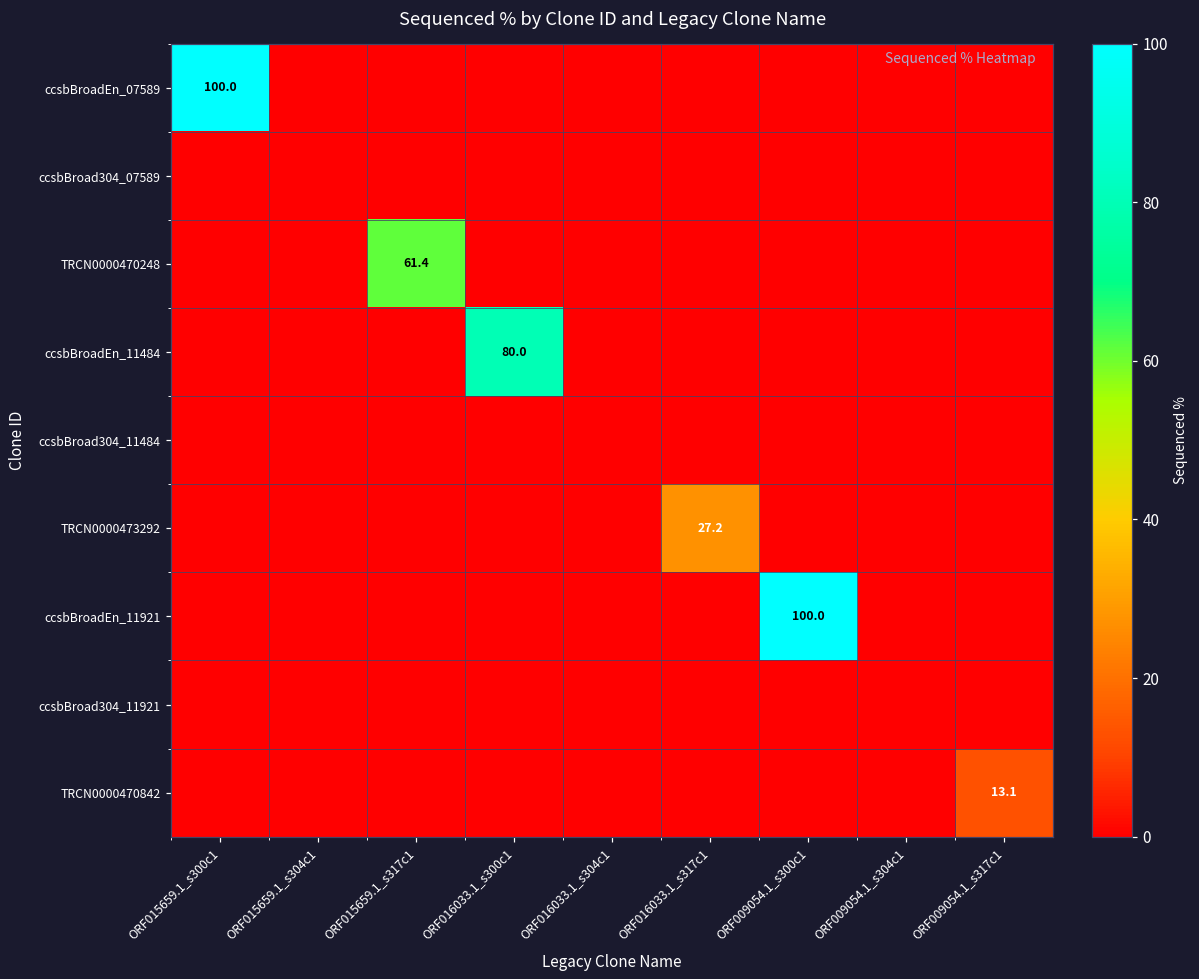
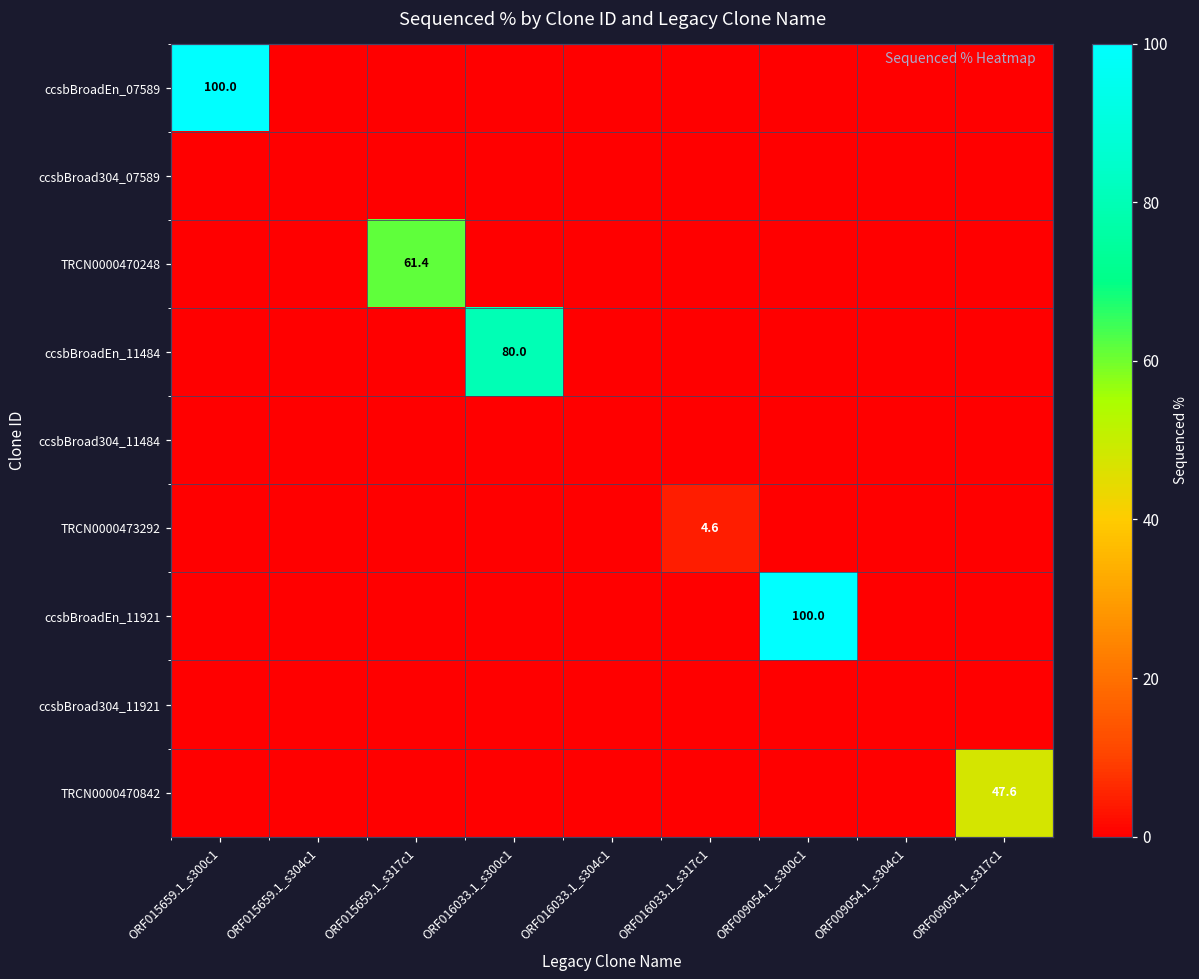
TRCN0000473292, ORF016033.1_s317c1: 27.2 -> 4.6
TRCN0000470842, ORF009054.1_s317c1: 13.1 -> 47.6
